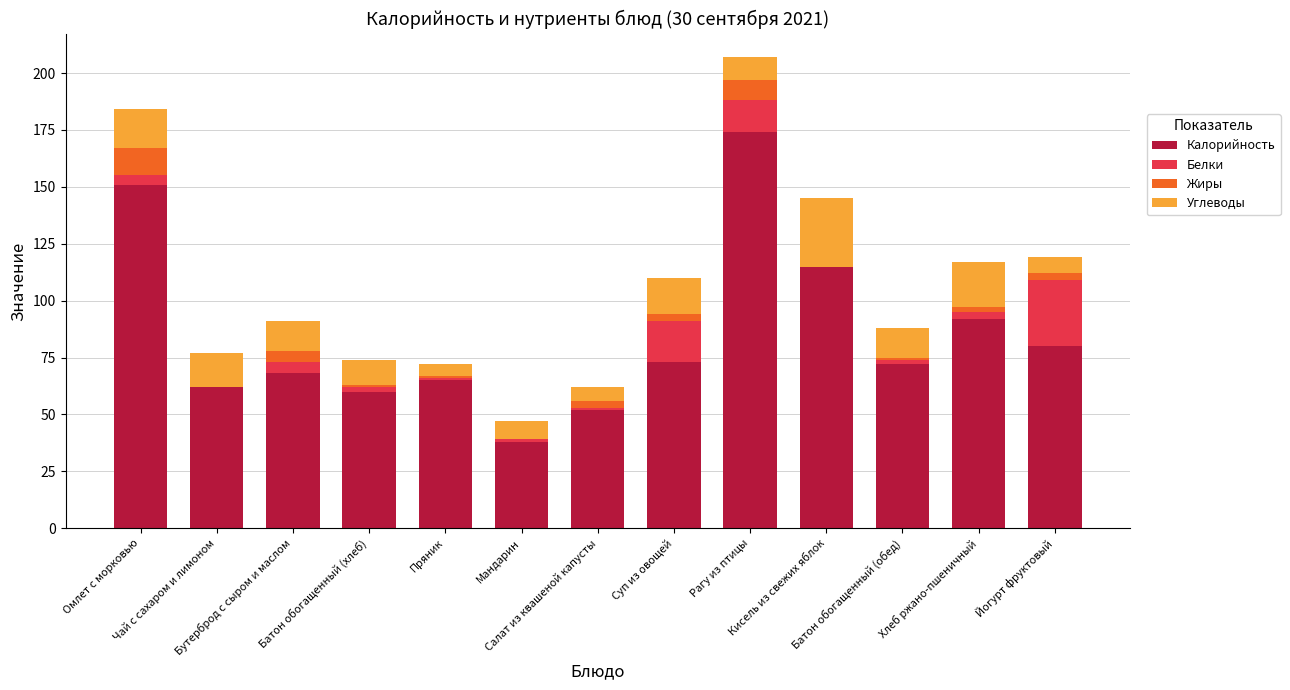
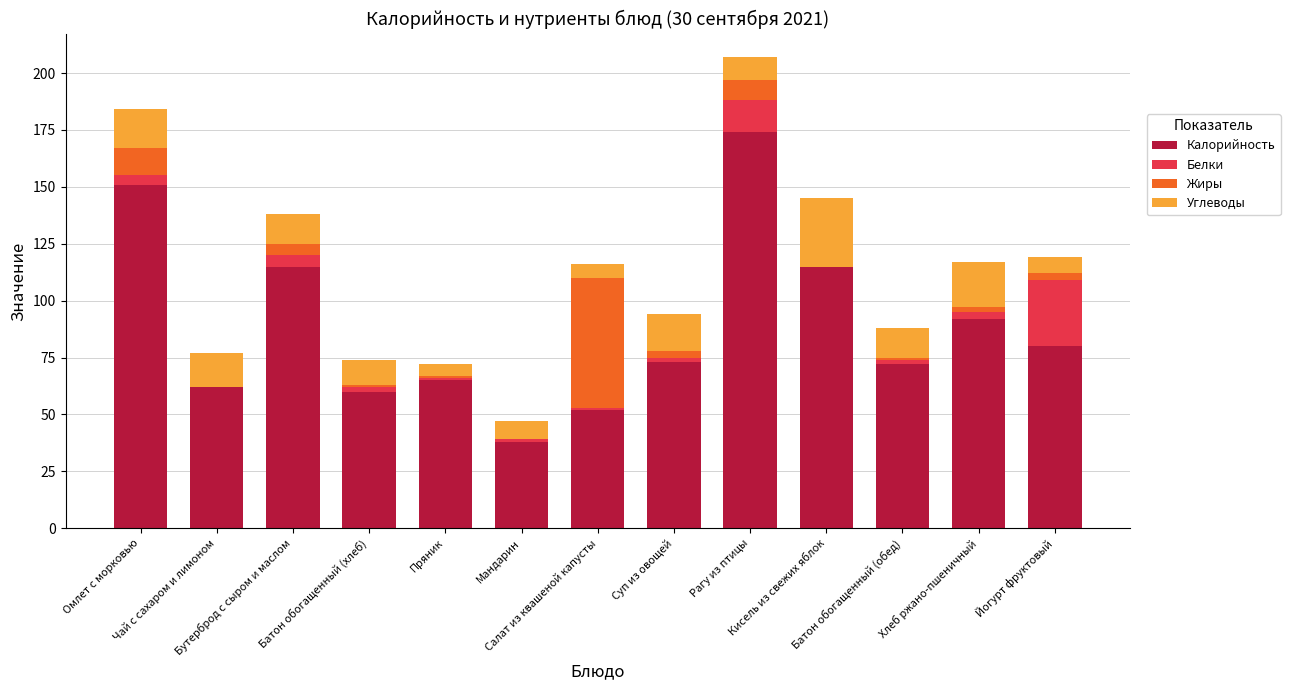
Калорийность, Бутерброд с сыром и маслом: 68 -> 115
Жиры, Салат из квашеной капусты: 3 -> 57
Белки, Суп из овощей: 18 -> 2
